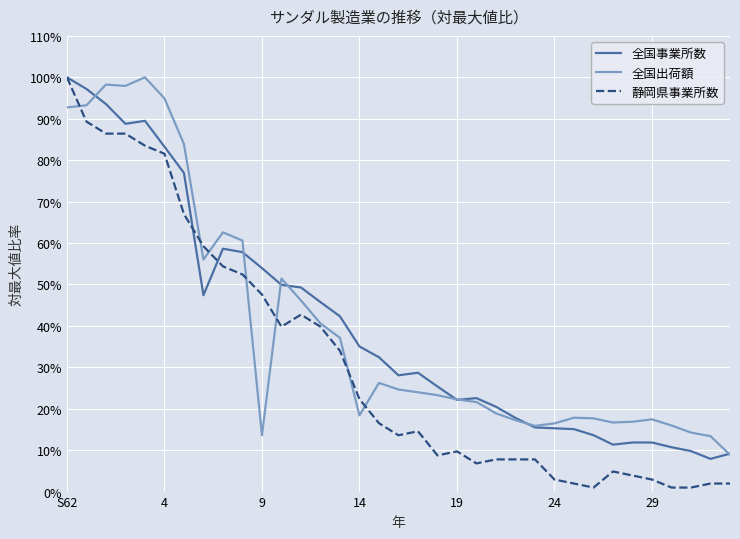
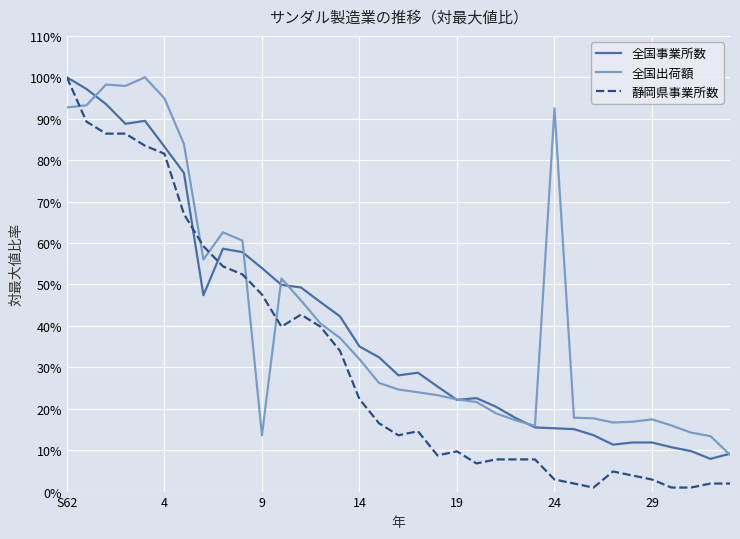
全国出荷額, 14: 18% -> 32%
全国出荷額, 24: 16% -> 92%
